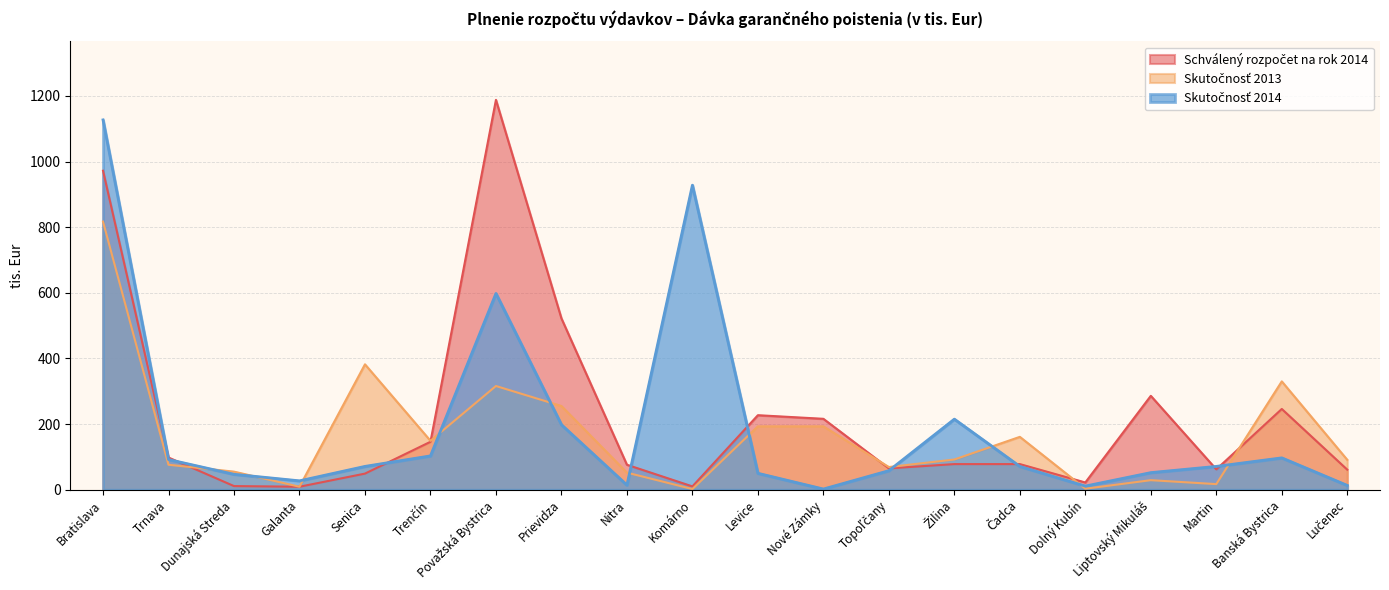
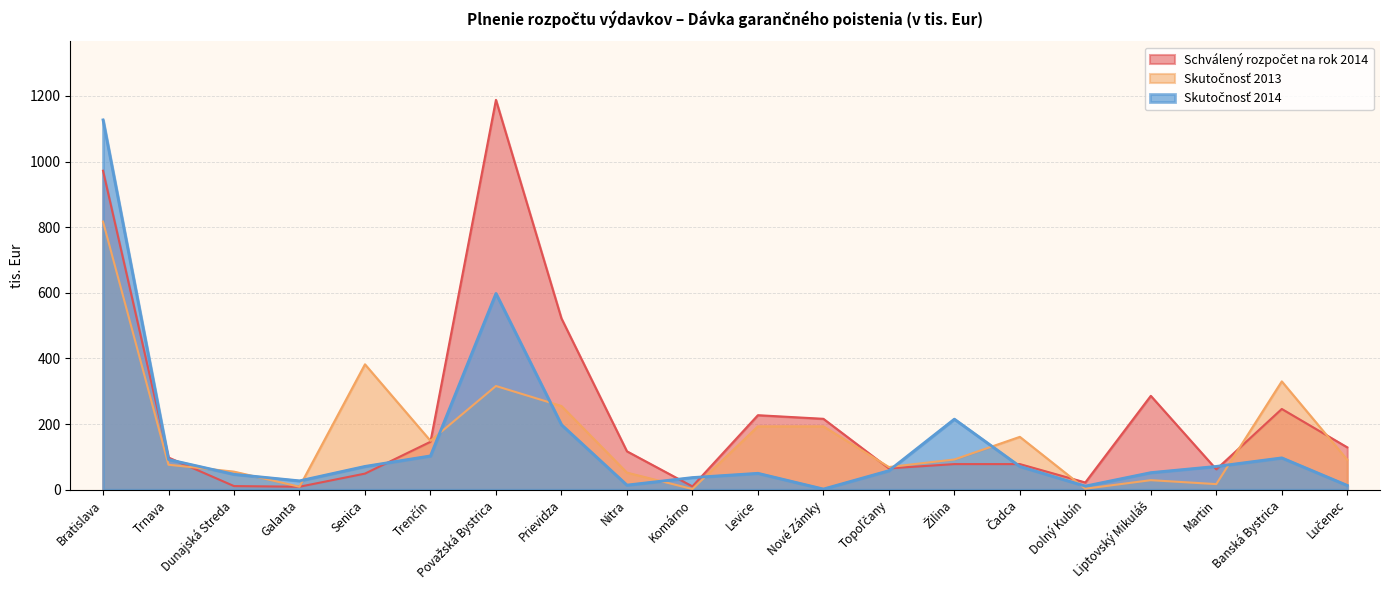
Schválený rozpočet na rok 2014, Nitra: 80 -> 120
Skutočnosť 2014, Komárno: 930 -> 40
Schválený rozpočet na rok 2014, Lučenec: 60 -> 130
